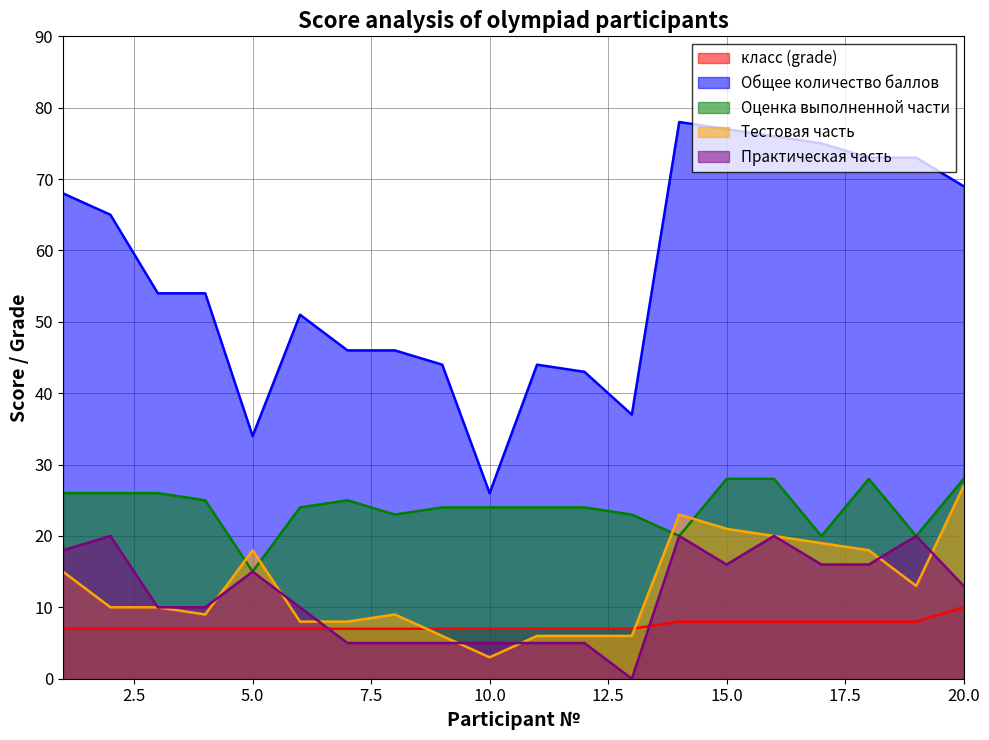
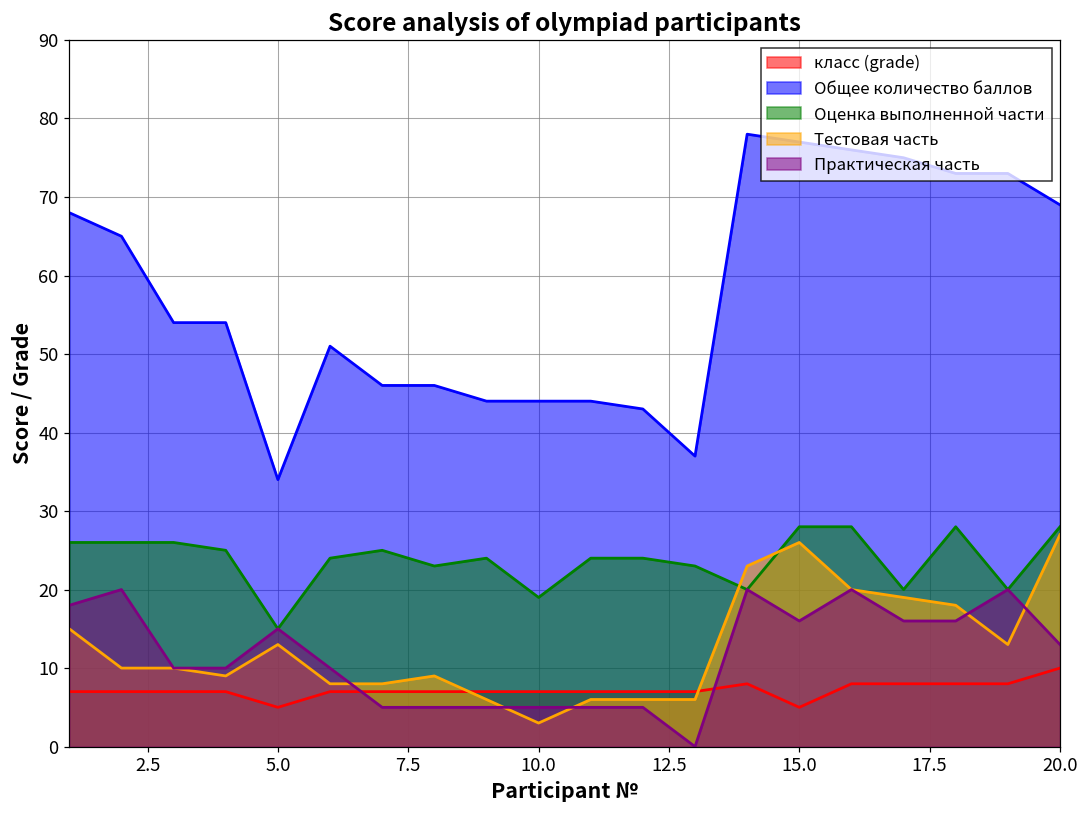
класс (grade), 5.0: 7 -> 5
Тестовая часть, 5.0: 18 -> 13
Общее количество баллов, 10.0: 26 -> 44
Оценка выполненной части, 10.0: 24 -> 19
класс (grade), 15.0: 8 -> 5
Тестовая часть, 15.0: 21 -> 26
